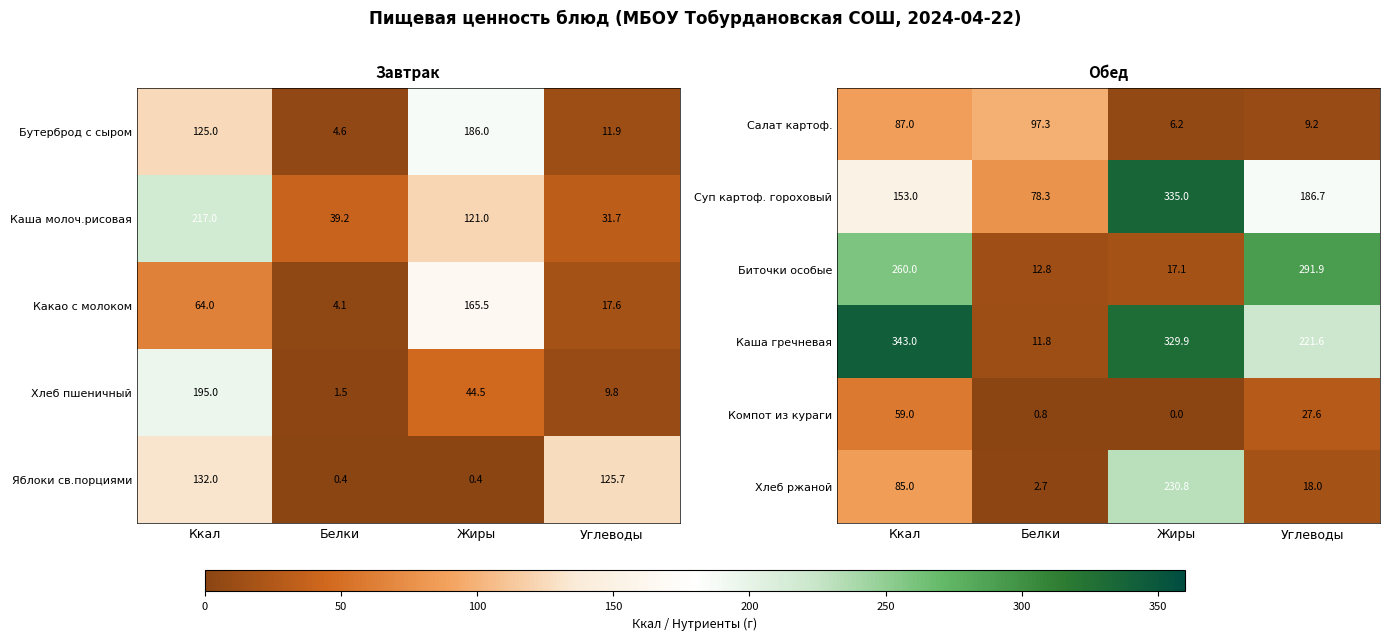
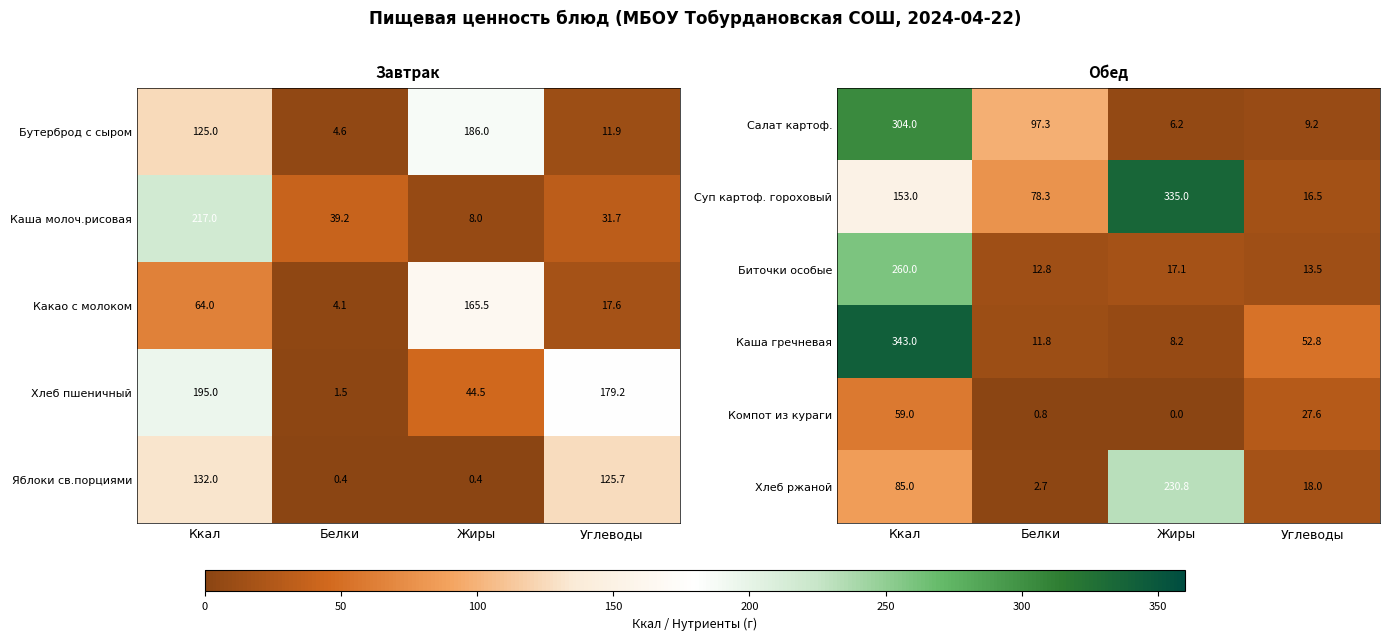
Завтрак, Каша молоч.рисовая, Жиры: 121.0 -> 8.0
Завтрак, Хлеб пшеничный, Углеводы: 9.8 -> 179.2
Обед, Салат картоф., Ккал: 87.0 -> 304.0
Обед, Суп картоф. гороховый, Углеводы: 186.7 -> 16.5
Обед, Биточки особые, Углеводы: 291.9 -> 13.5
Обед, Каша гречневая, Жиры: 329.9 -> 8.2
Обед, Каша гречневая, Углеводы: 221.6 -> 52.8
